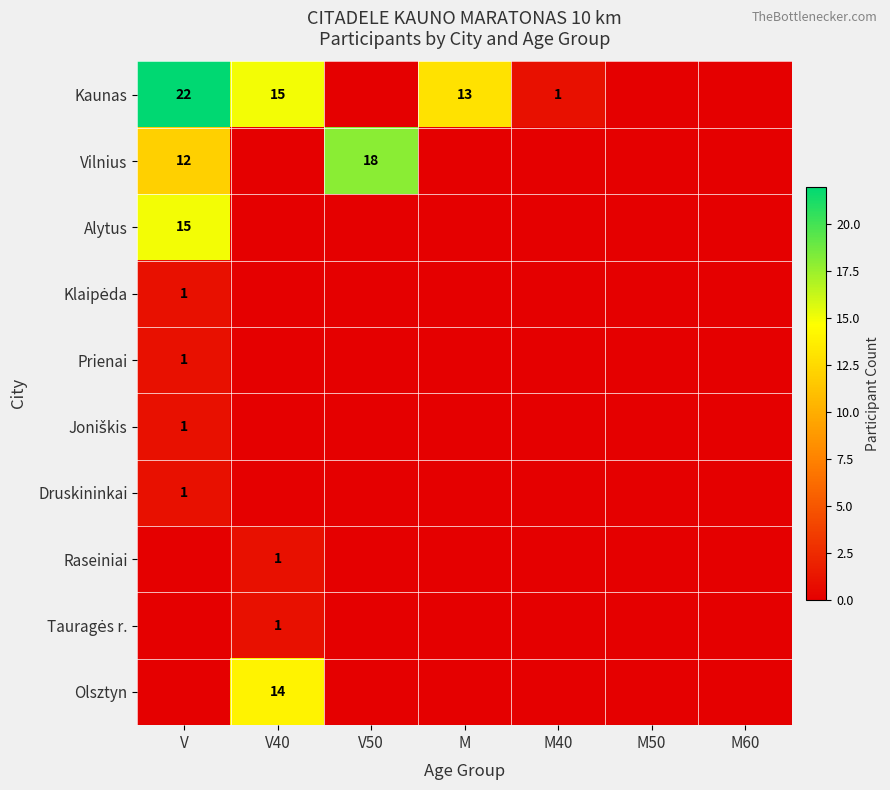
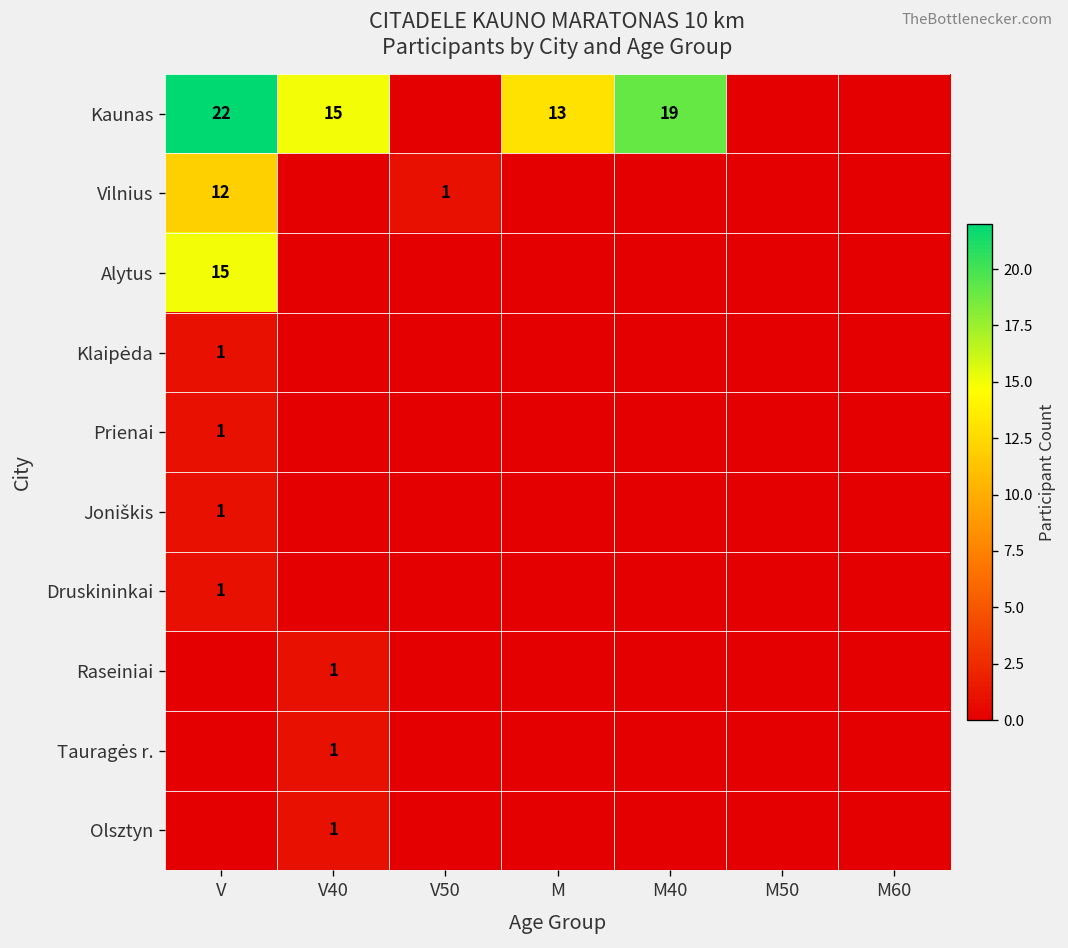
Kaunas, M40: 1 -> 19
Vilnius, V50: 18 -> 1
Olsztyn, V40: 14 -> 1
